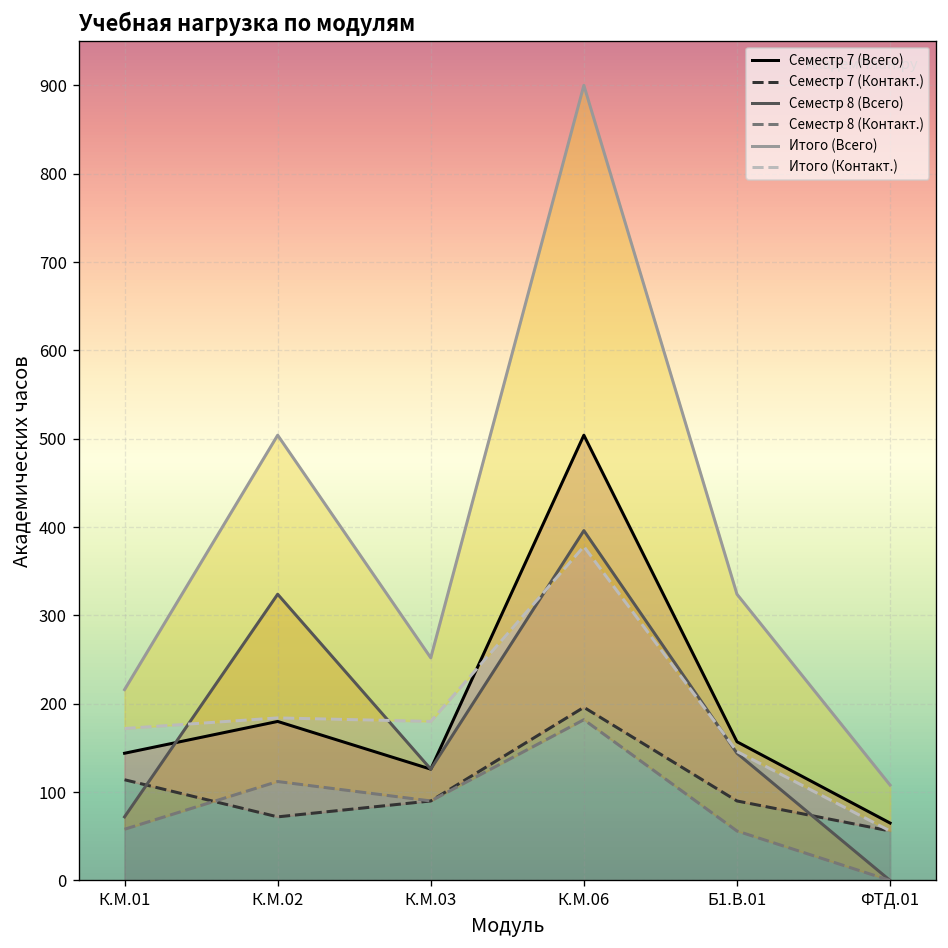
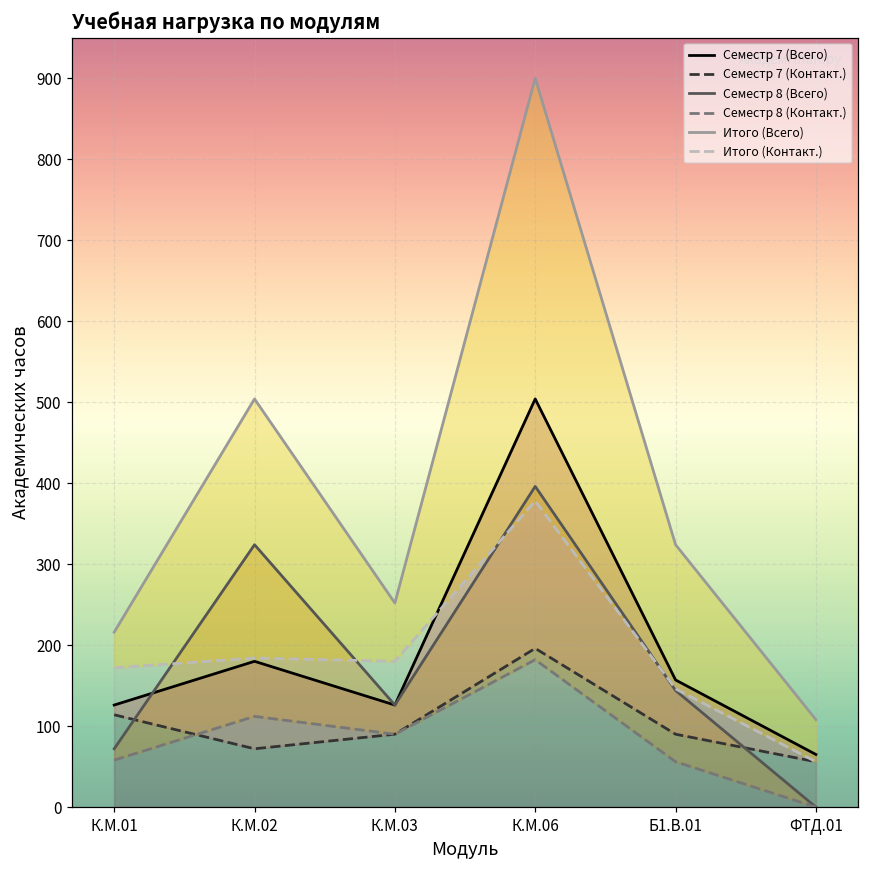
Семестр 7 (Всего), К.М.01: 140 -> 130
